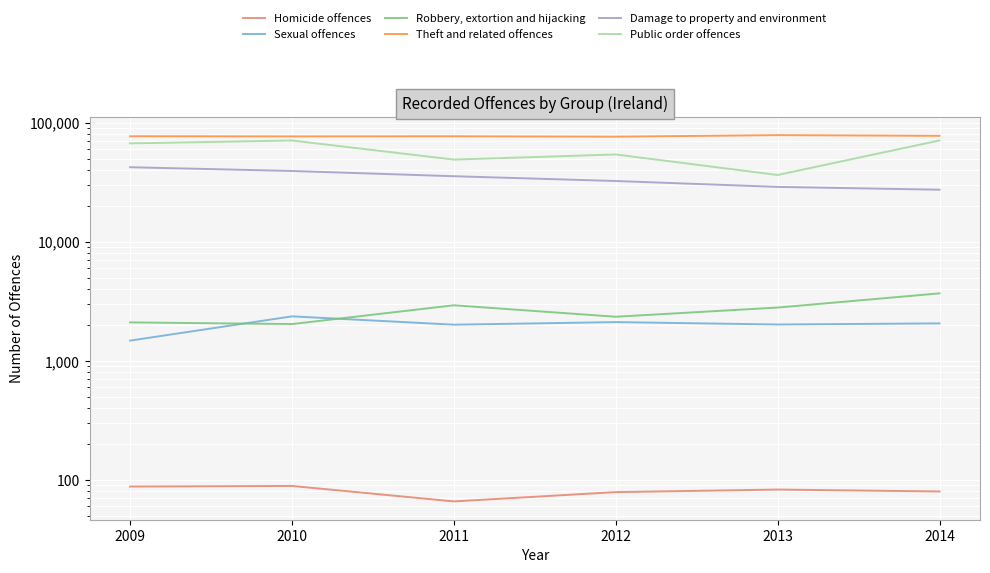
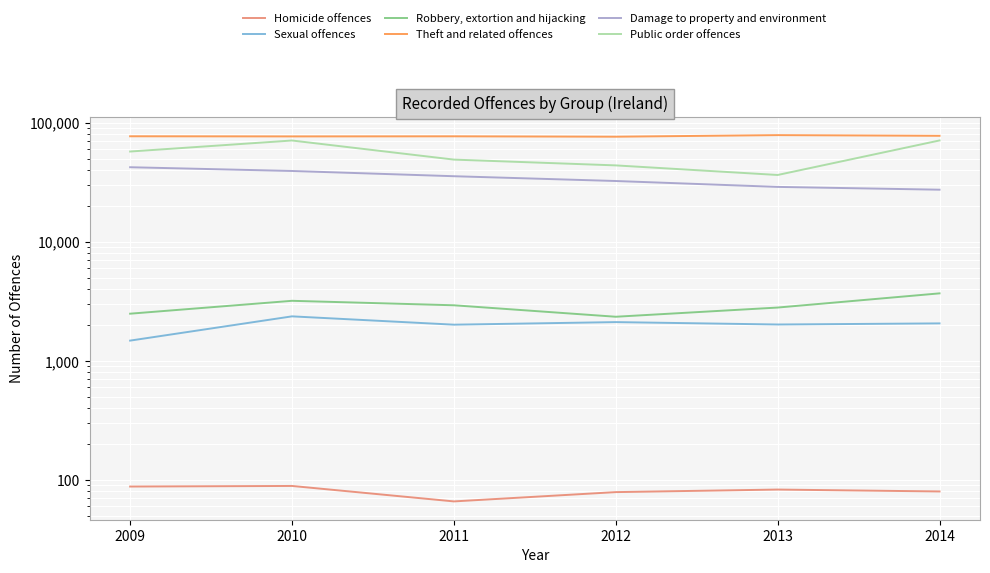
Robbery, extortion and hijacking, 2009: 2,100 -> 2,500
Public order offences, 2009: 70,000 -> 60,000
Robbery, extortion and hijacking, 2010: 2,000 -> 3,200
Public order offences, 2012: 50,000 -> 44,000
